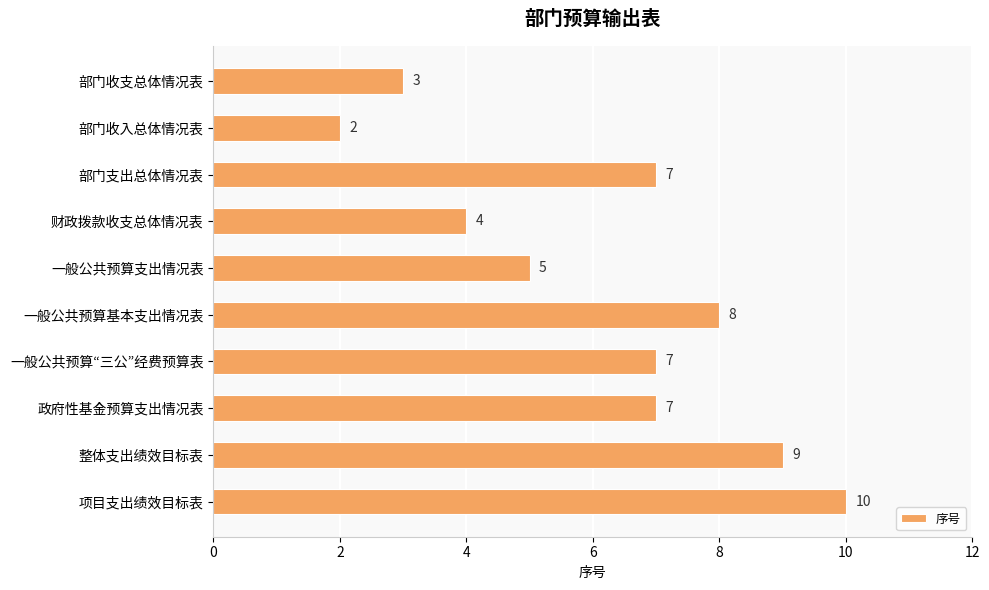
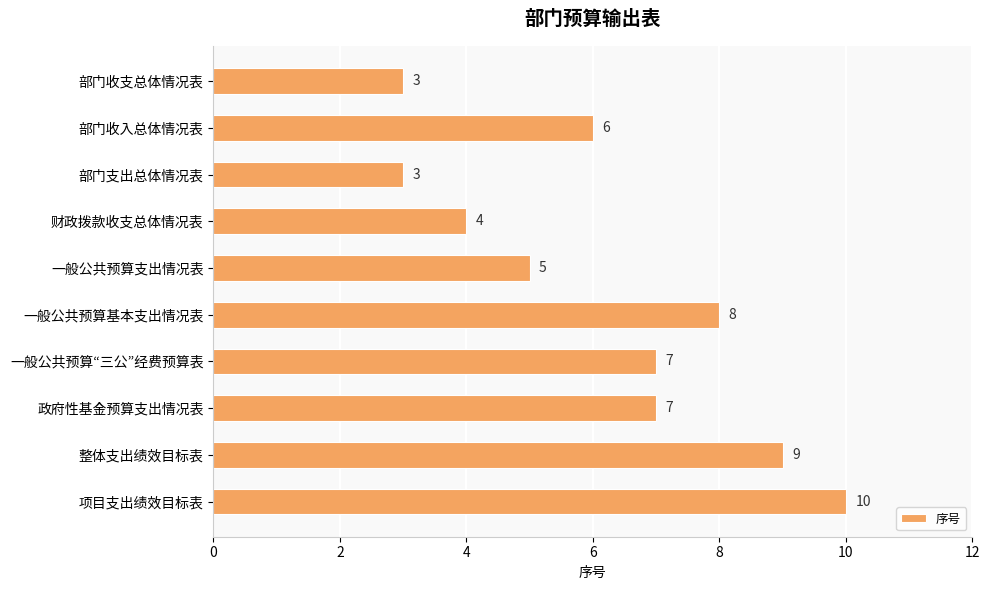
部门收入总体情况表: 2 -> 6
部门支出总体情况表: 7 -> 3
